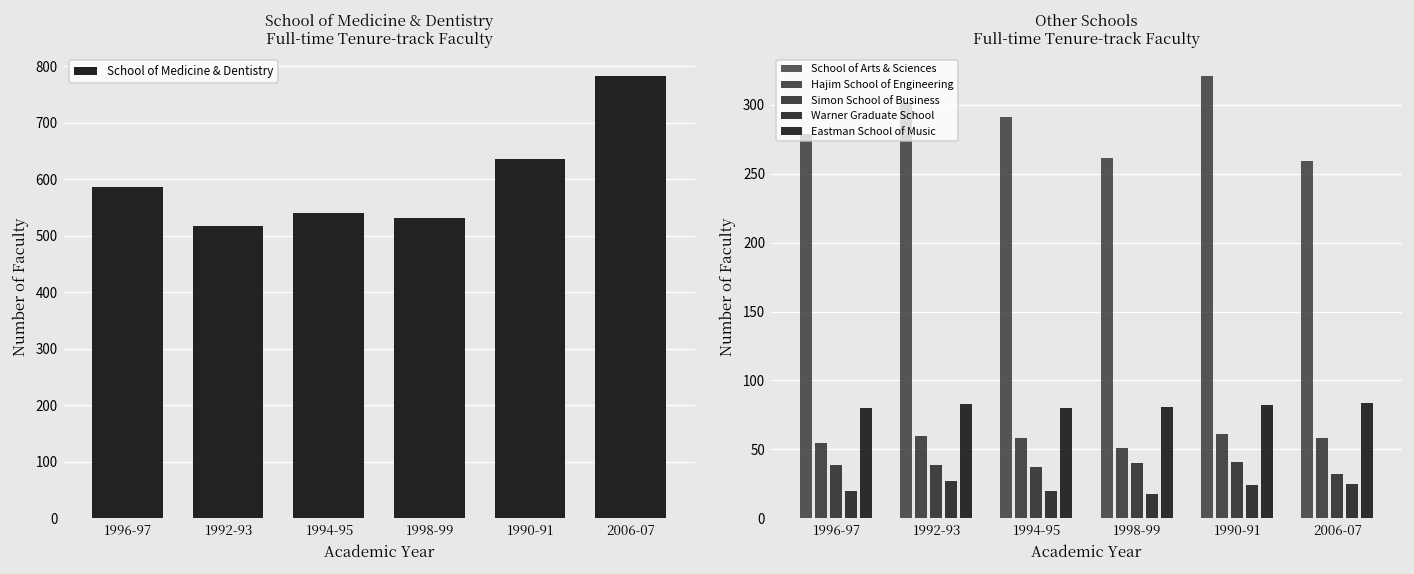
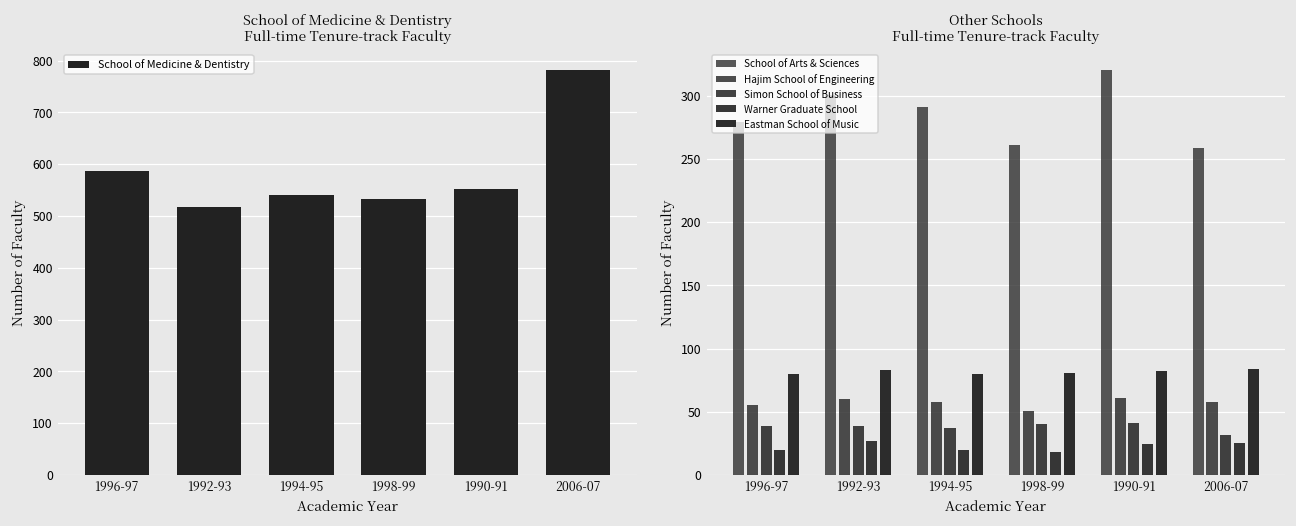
School of Medicine & Dentistry Full-time Tenure-track Faculty, 1990-91: 640 -> 550
